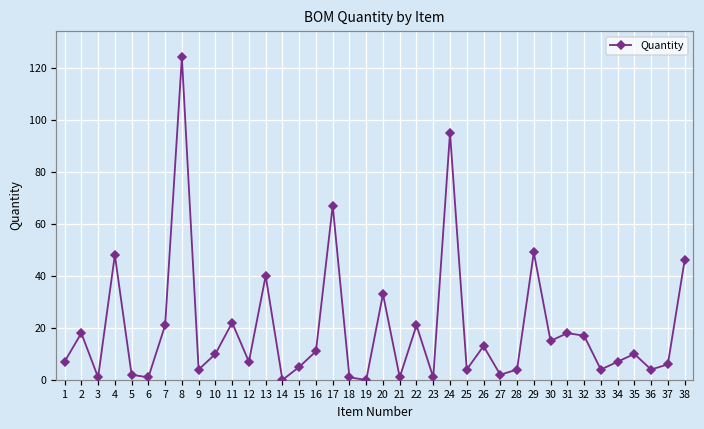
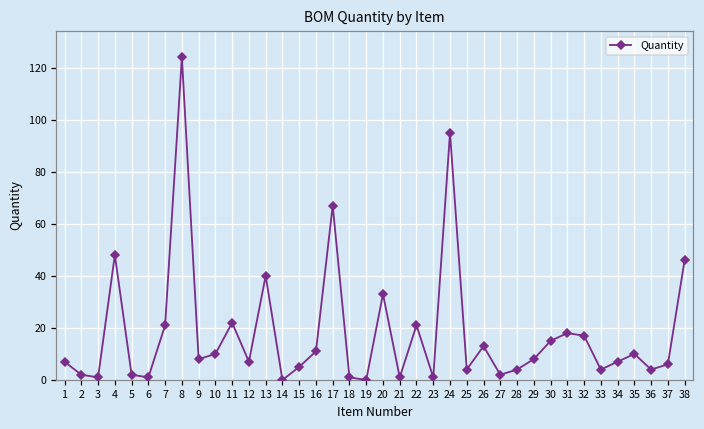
2: 18 -> 2
9: 4 -> 8
29: 49 -> 8
